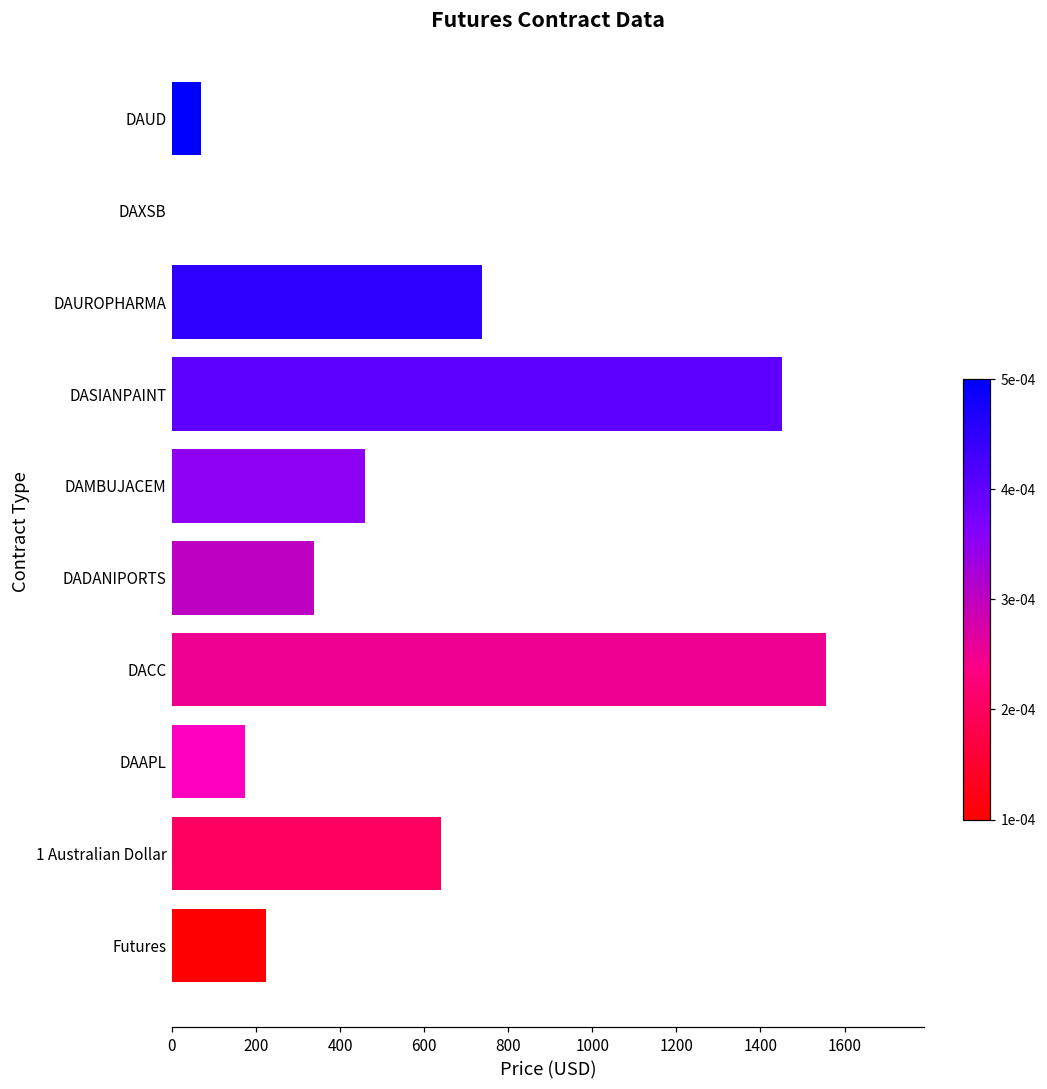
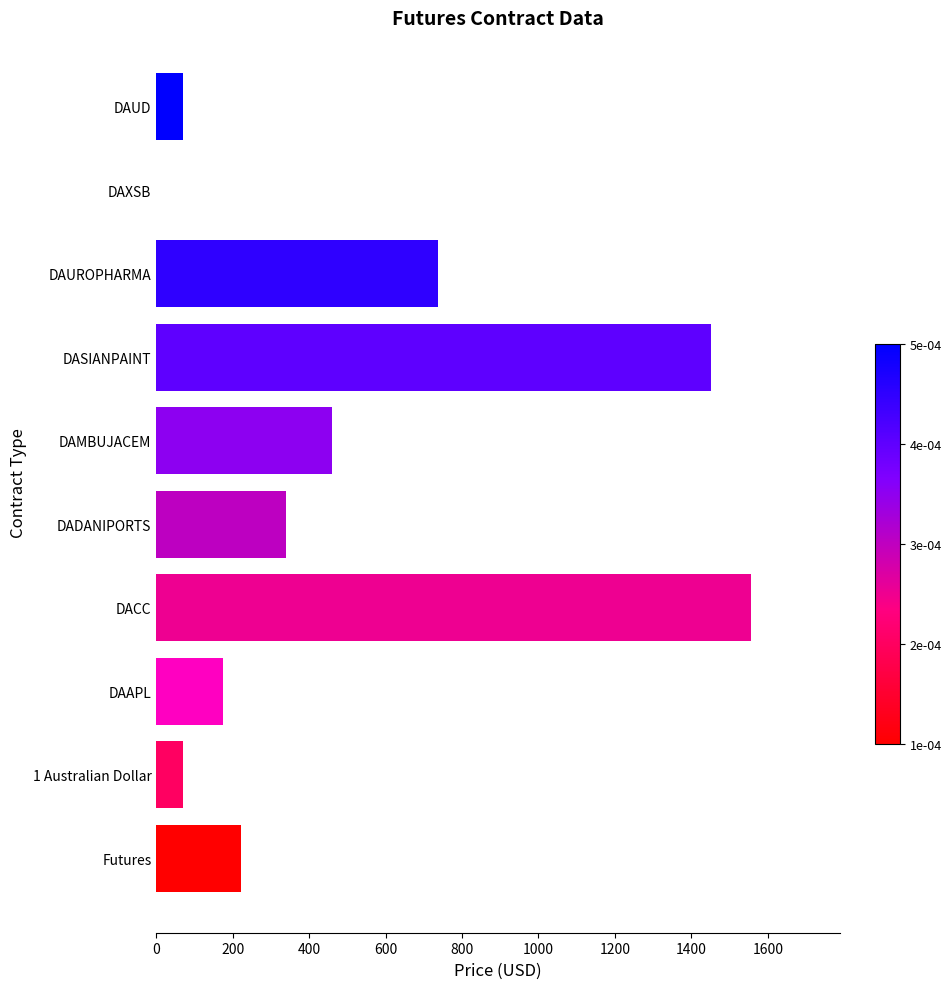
1 Australian Dollar: 640 -> 70
